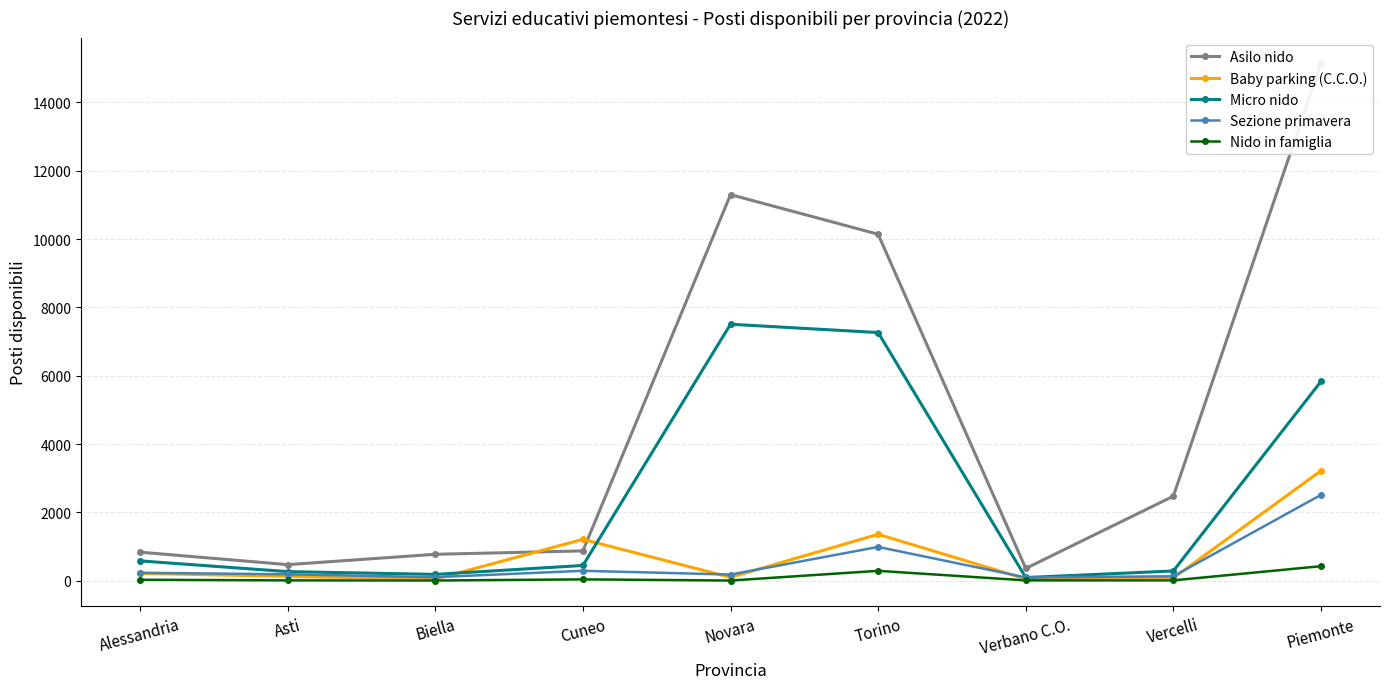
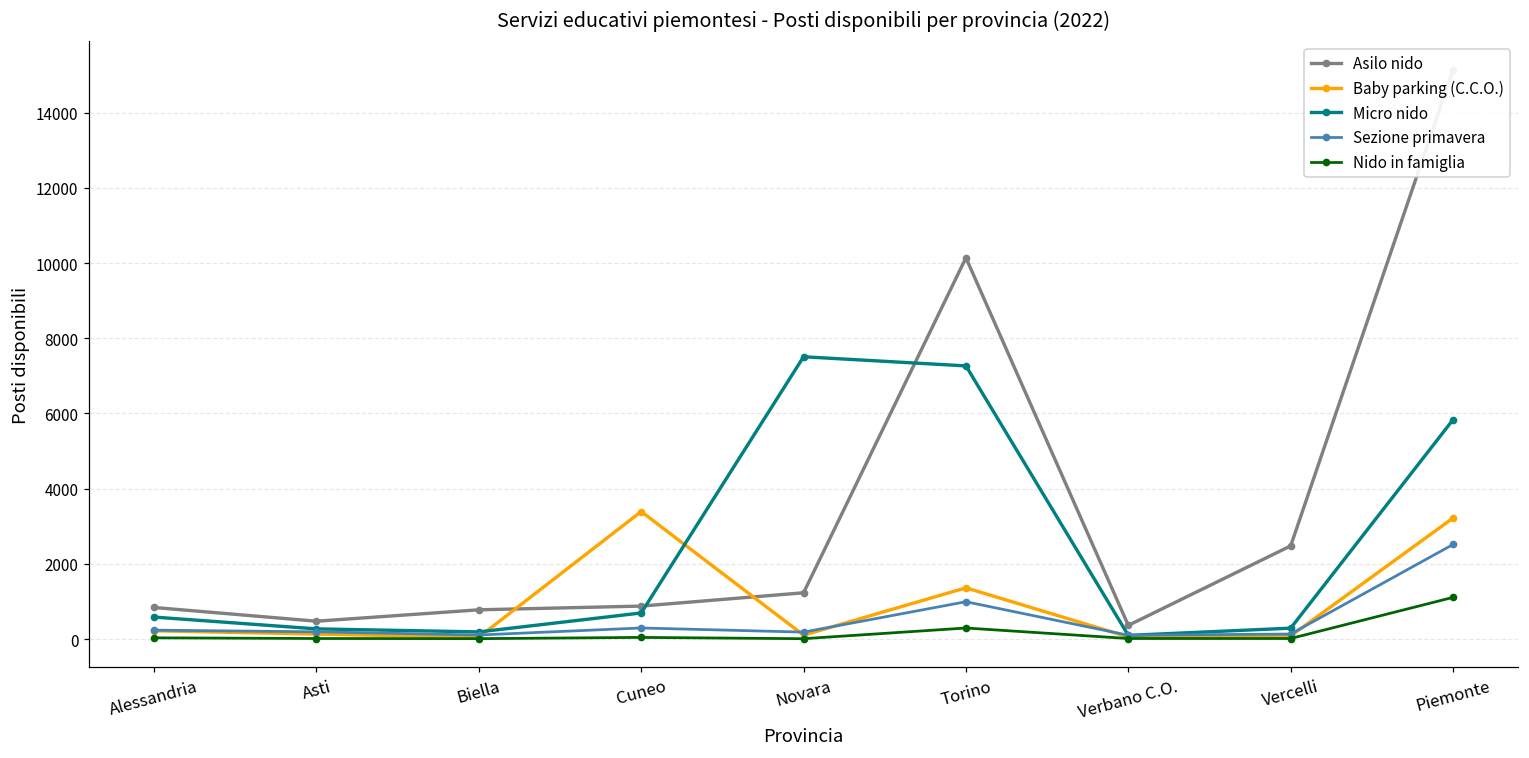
Baby parking (C.C.O.), Cuneo: 1200 -> 3400
Micro nido, Cuneo: 500 -> 700
Asilo nido, Novara: 11300 -> 1200
Nido in famiglia, Piemonte: 400 -> 1100
